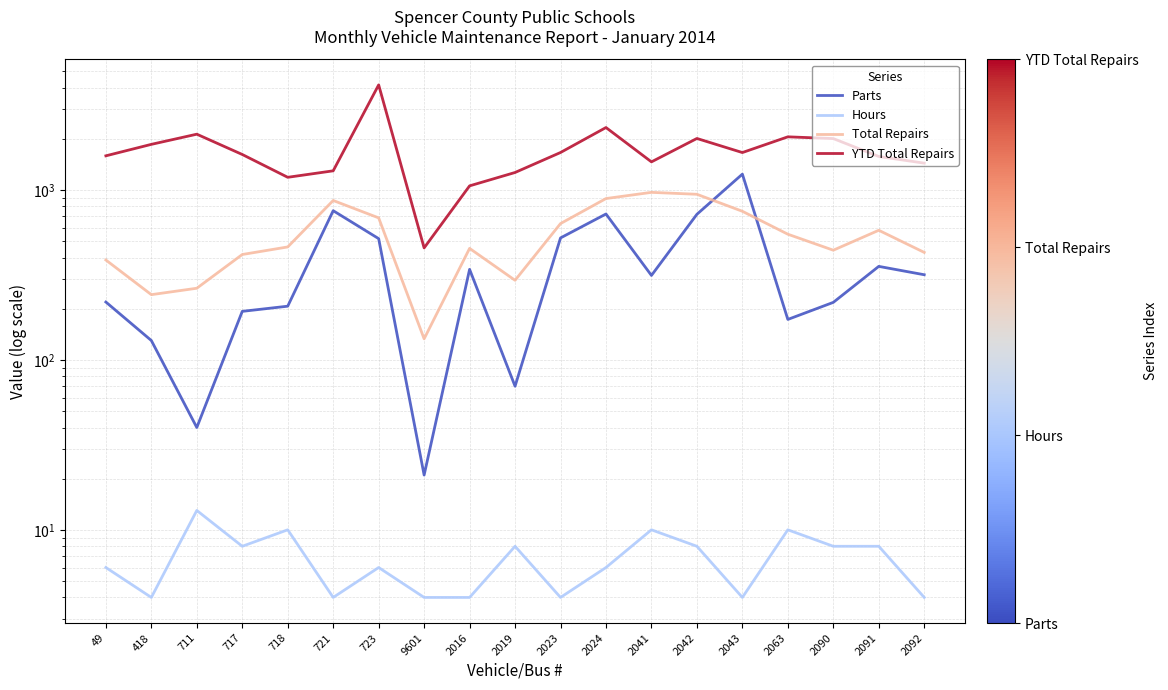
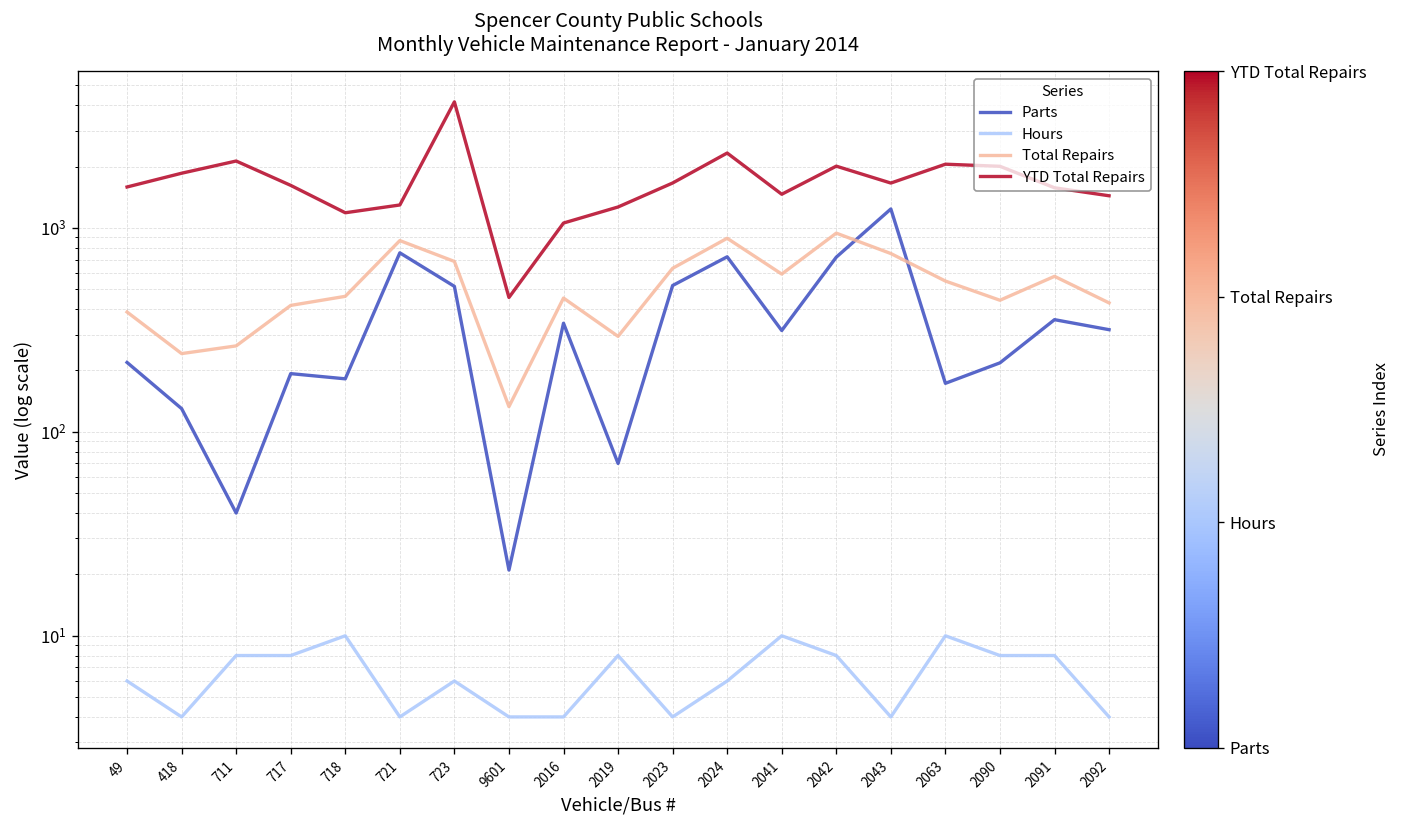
Hours, 711: 13 -> 8
Parts, 718: 210 -> 180
Total Repairs, 2041: 1000 -> 590
